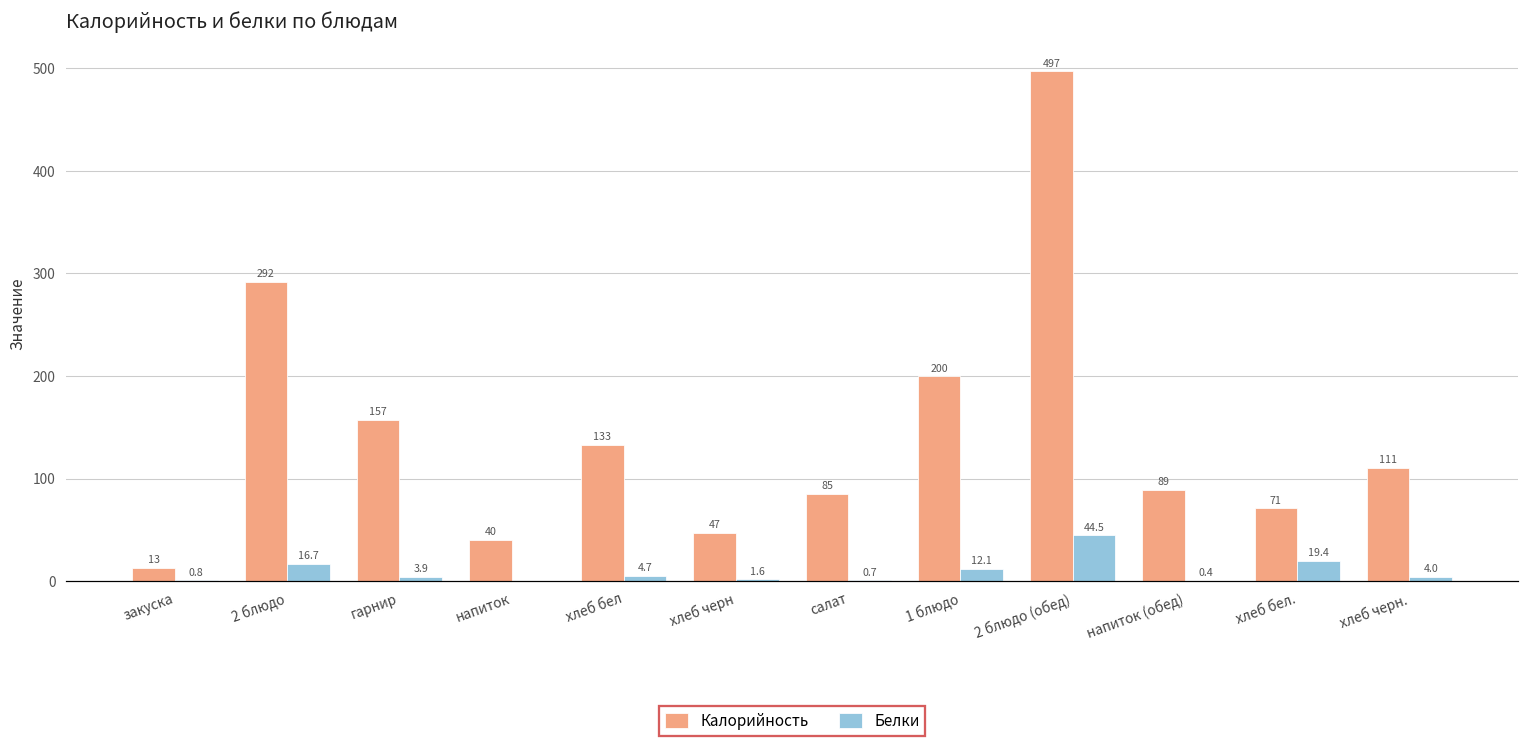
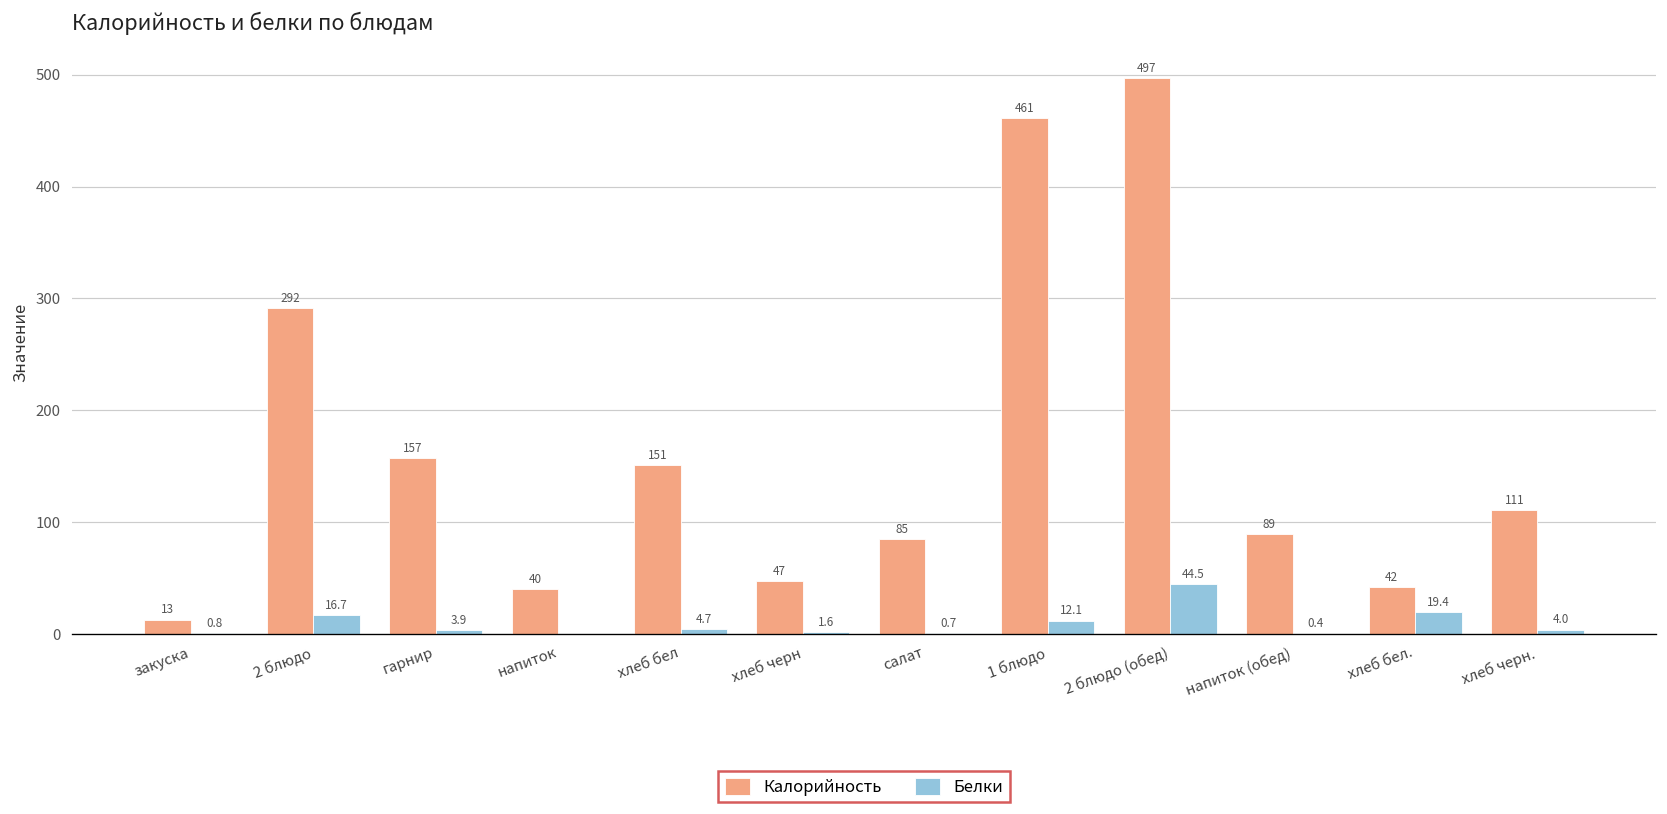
Калорийность, хлеб бел: 133 -> 151
Калорийность, 1 блюдо: 200 -> 461
Калорийность, хлеб бел.: 71 -> 42
